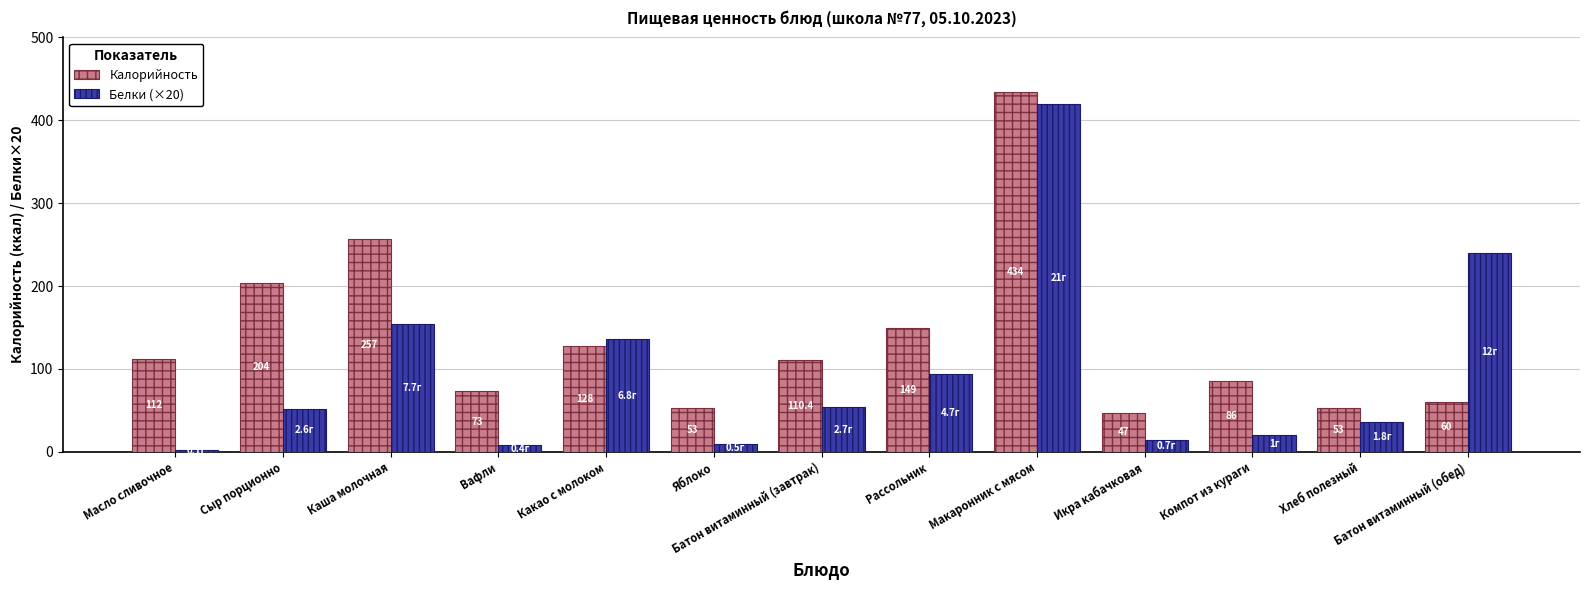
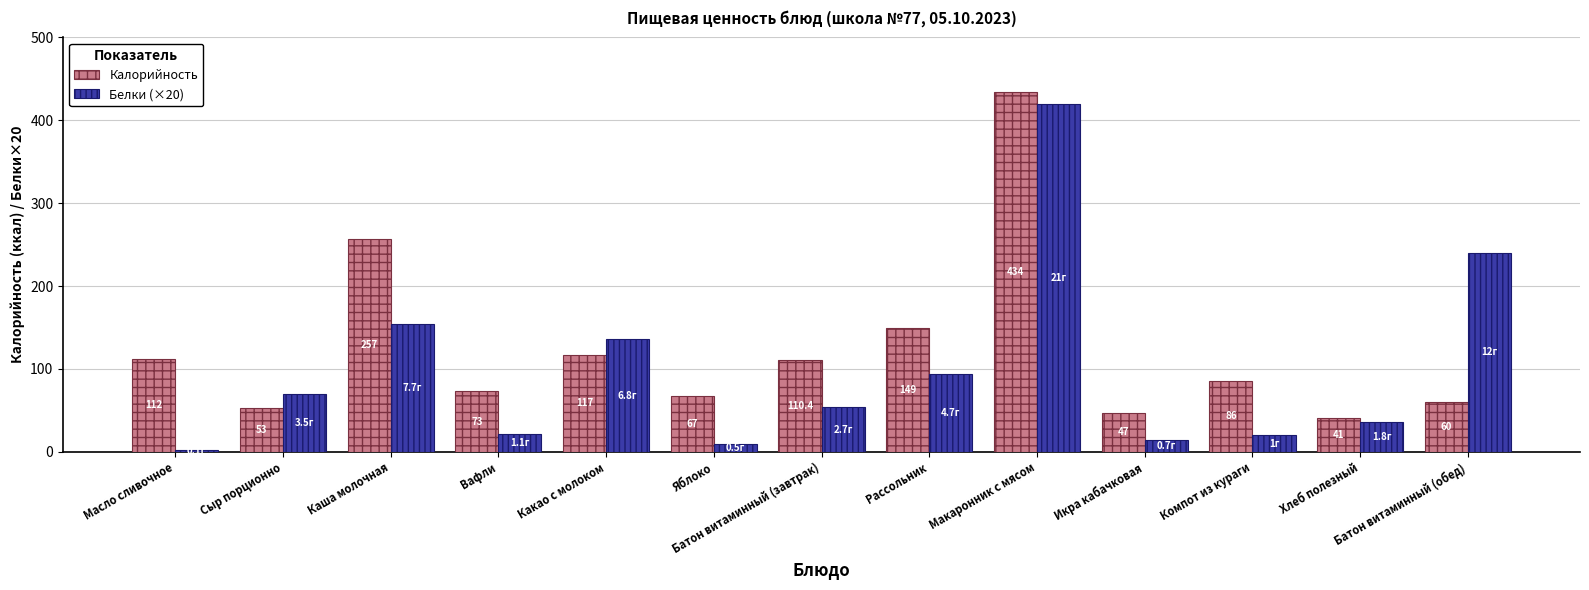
Калорийность, Сыр порционно: 204 -> 53
Белки (×20), Сыр порционно: 2.6г -> 3.5г
Белки (×20), Вафли: 0.4г -> 1.1г
Калорийность, Какао с молоком: 128 -> 117
Калорийность, Яблоко: 53 -> 67
Калорийность, Хлеб полезный: 53 -> 41
